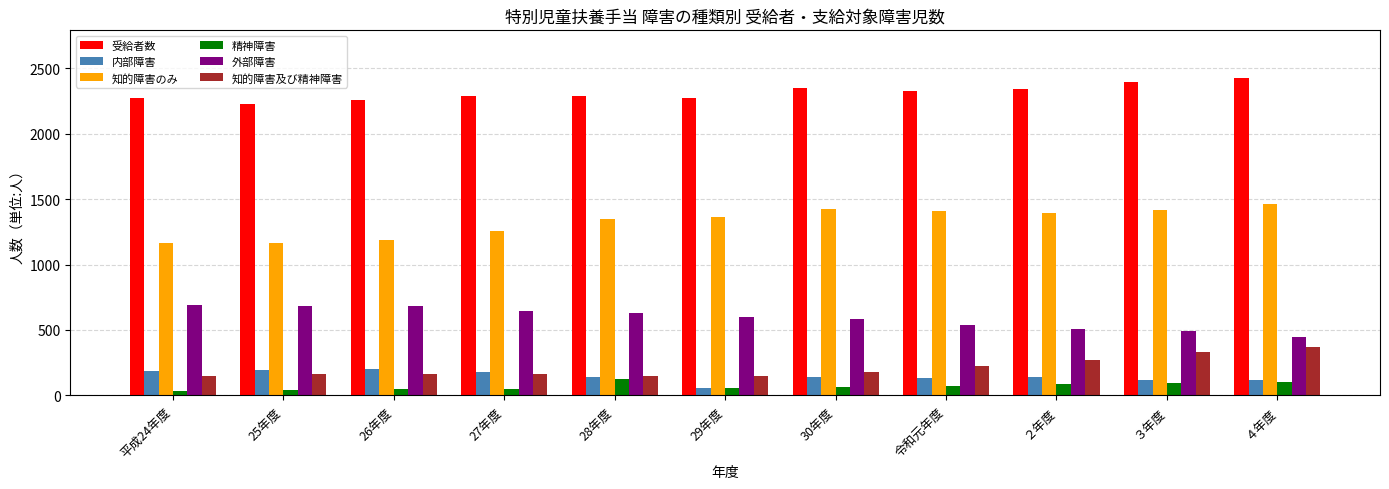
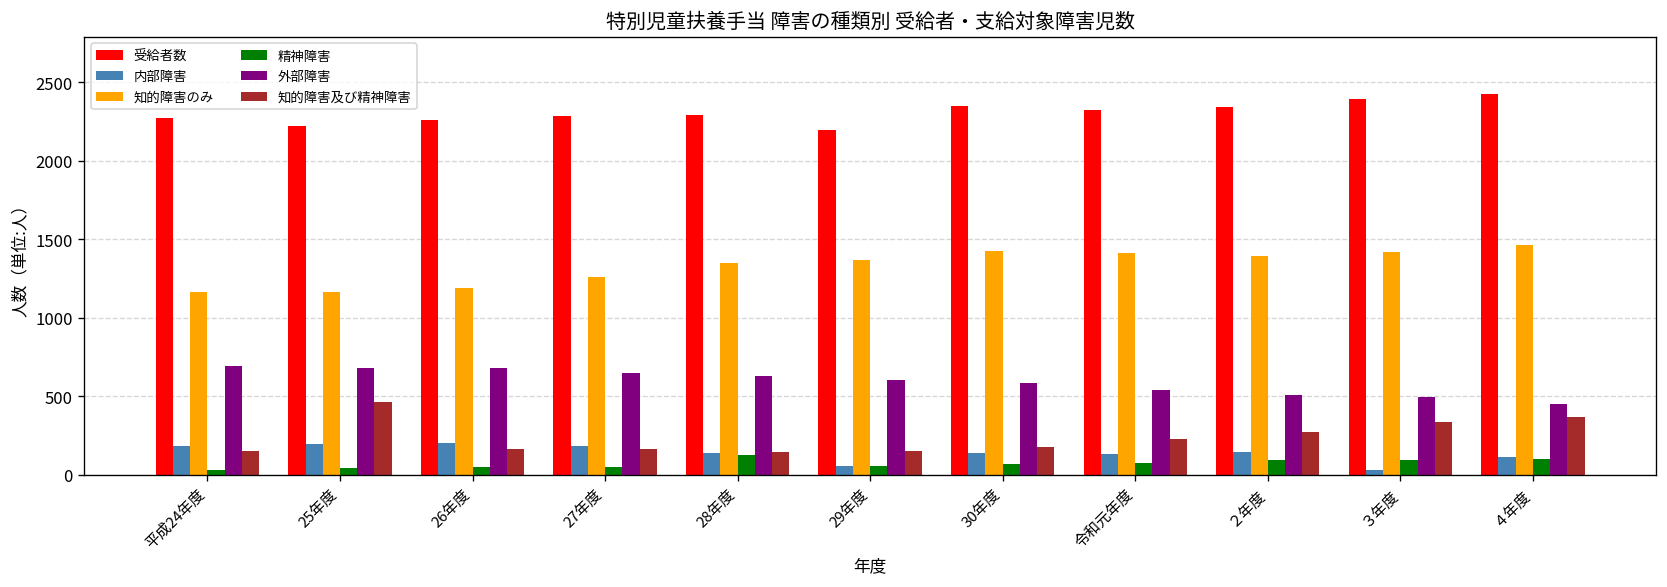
知的障害及び精神障害, 25年度: 160 -> 460
受給者数, 29年度: 2270 -> 2200
内部障害, ３年度: 120 -> 30
